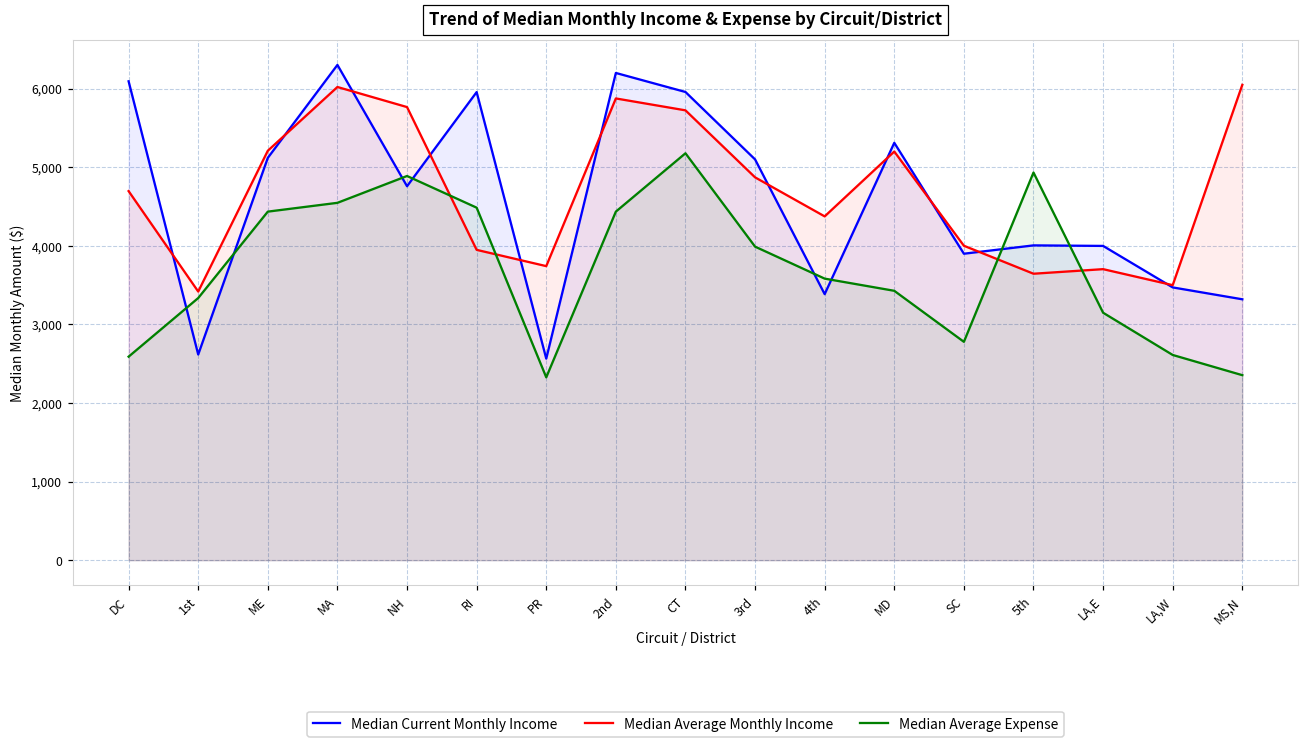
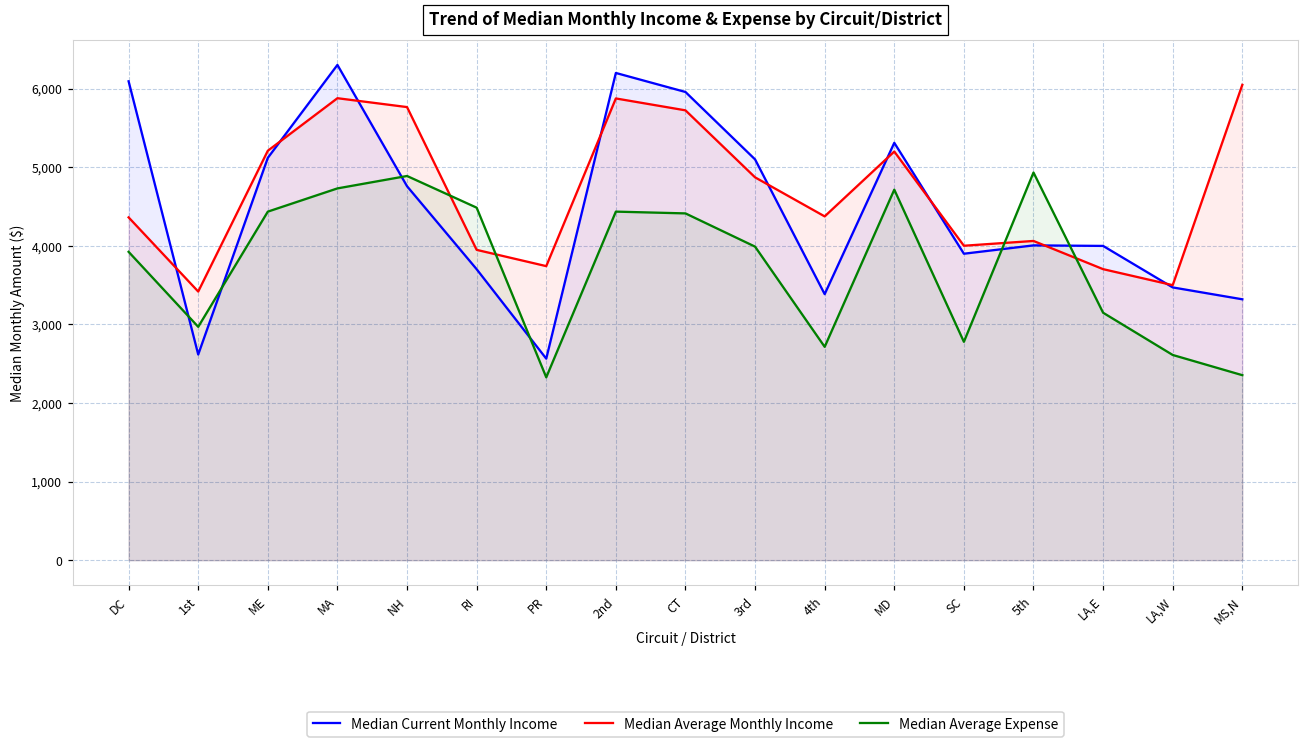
Median Average Monthly Income, DC: 4,700 -> 4,400
Median Average Expense, DC: 2,600 -> 3,900
Median Average Expense, 1st: 3,300 -> 3,000
Median Average Monthly Income, MA: 6,000 -> 5,900
Median Average Expense, MA: 4,500 -> 4,700
Median Current Monthly Income, RI: 6,000 -> 3,700
Median Average Expense, CT: 5,200 -> 4,400
Median Average Expense, 4th: 3,600 -> 2,700
Median Average Expense, MD: 3,400 -> 4,700
Median Average Monthly Income, 5th: 3,600 -> 4,100
